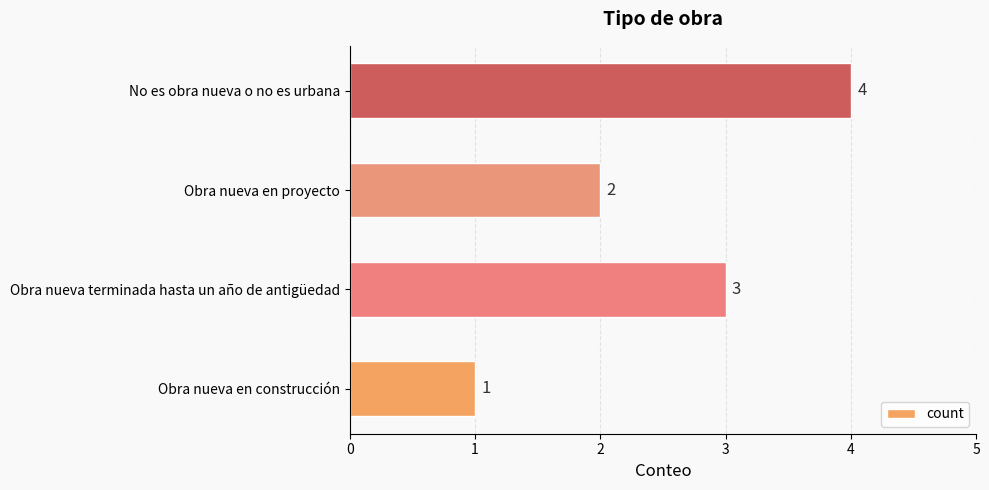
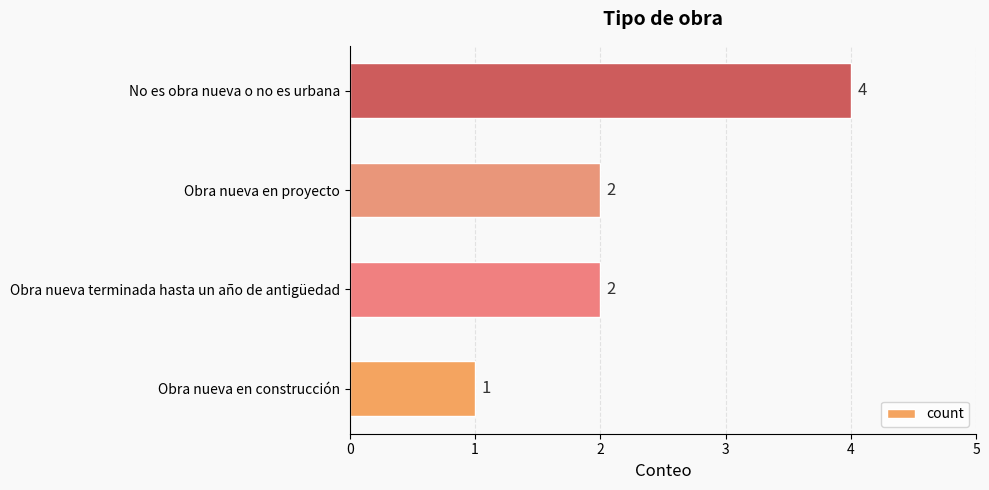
Obra nueva terminada hasta un año de antigüedad: 3 -> 2
